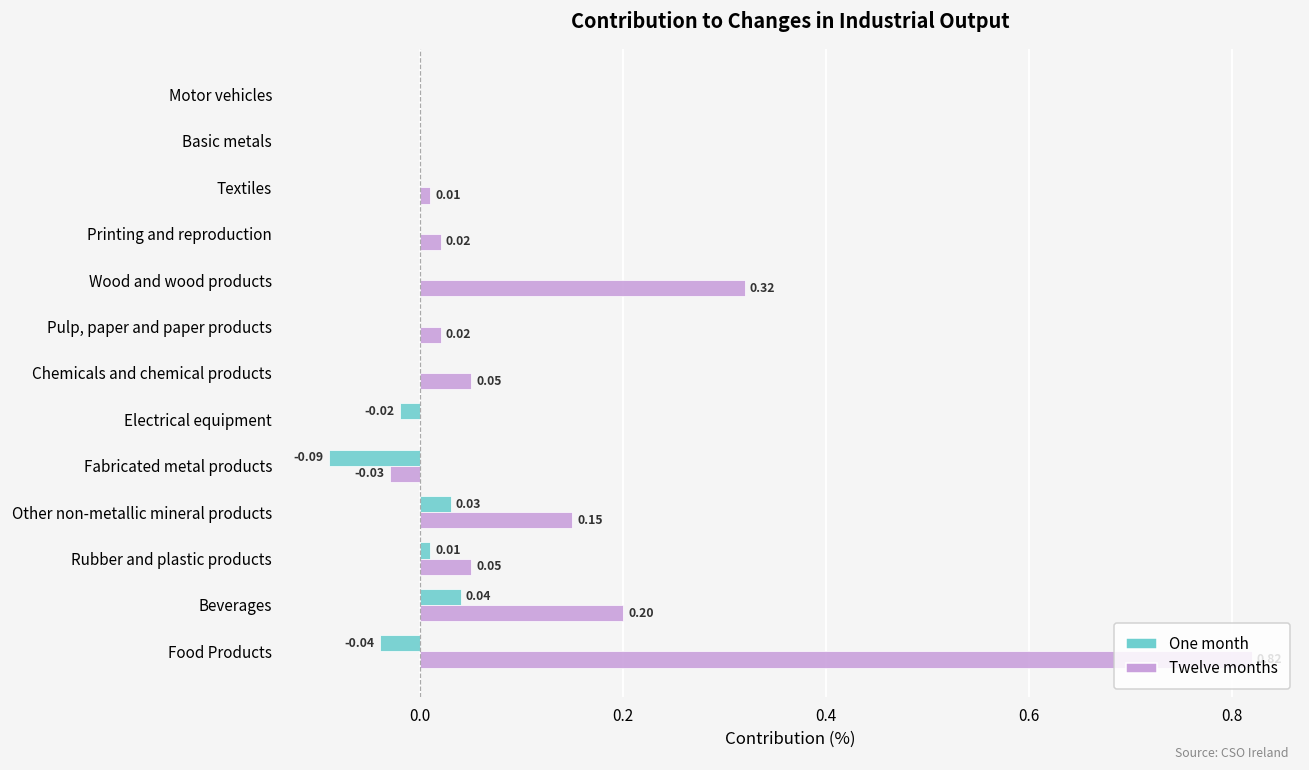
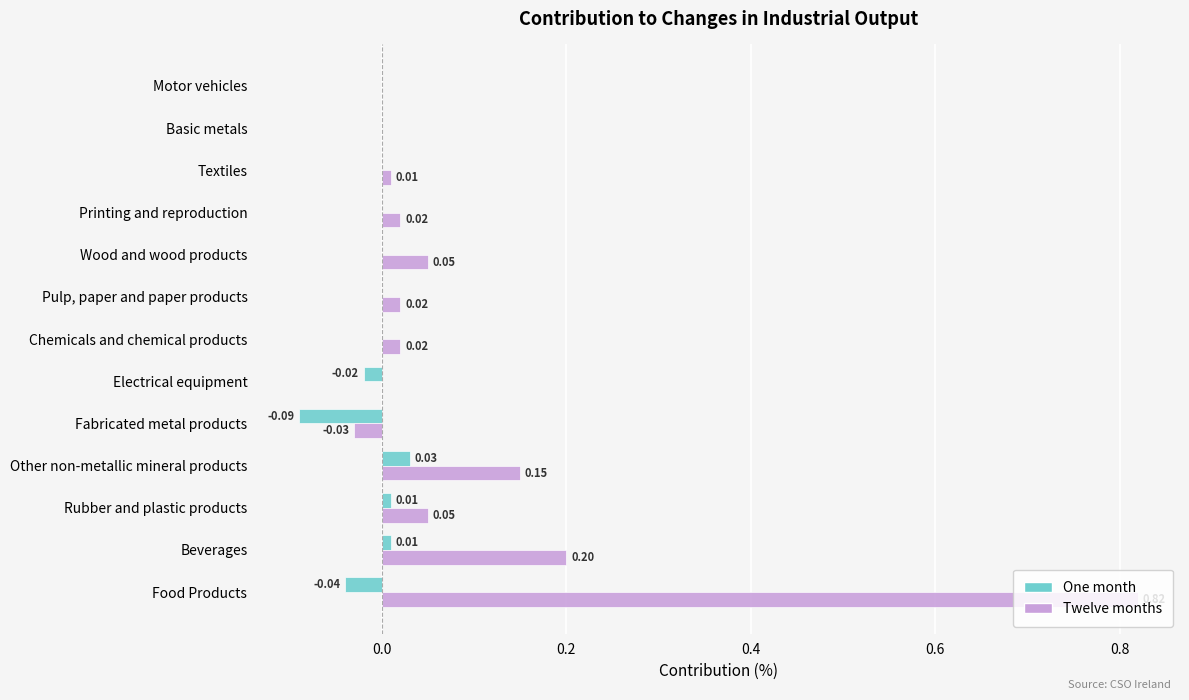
Twelve months, Wood and wood products: 0.32 -> 0.05
Twelve months, Chemicals and chemical products: 0.05 -> 0.02
One month, Beverages: 0.04 -> 0.01
